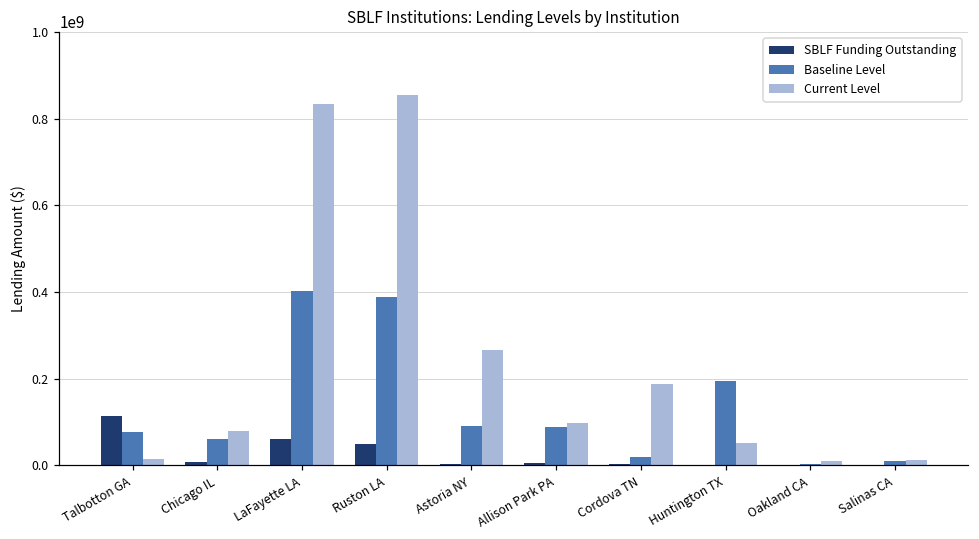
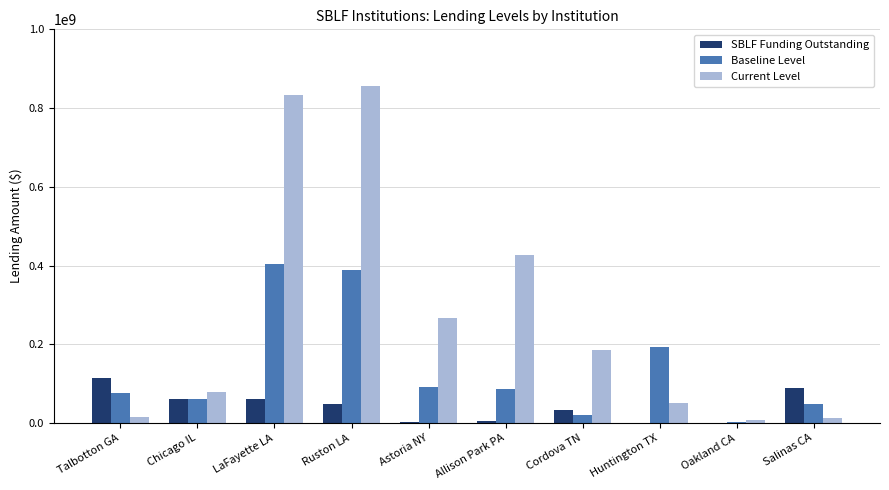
SBLF Funding Outstanding, Chicago IL: 10000000 -> 60000000
Current Level, Allison Park PA: 100000000 -> 430000000
SBLF Funding Outstanding, Cordova TN: 0 -> 30000000
SBLF Funding Outstanding, Salinas CA: 0 -> 90000000
Baseline Level, Salinas CA: 10000000 -> 50000000
